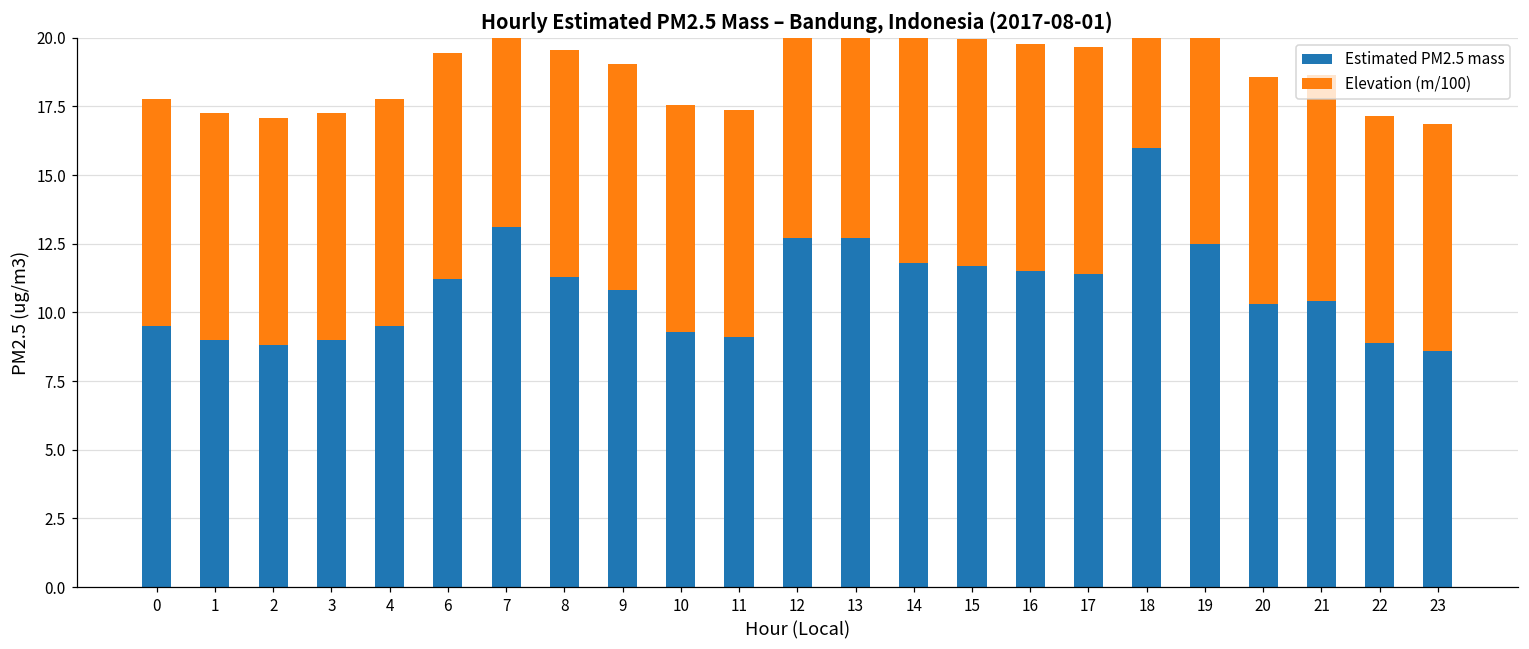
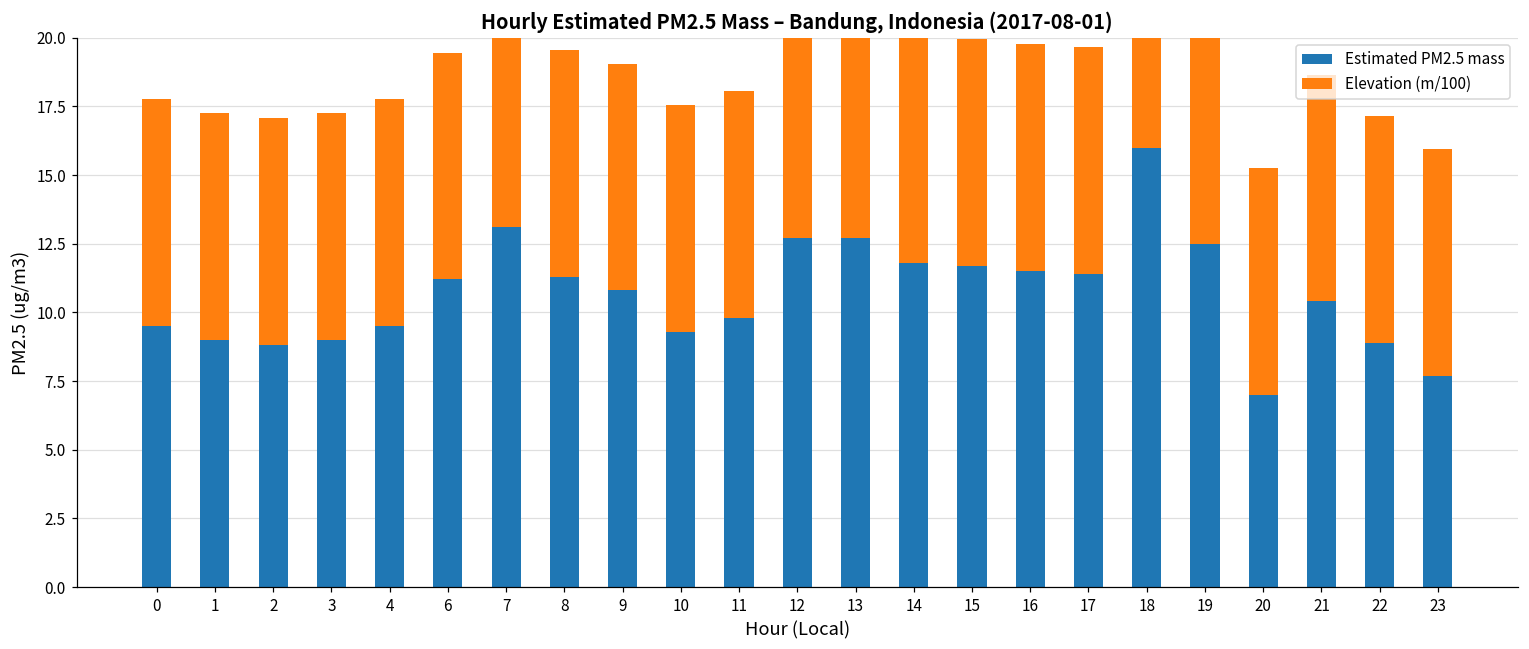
Estimated PM2.5 mass, 11: 9.1 -> 9.8
Estimated PM2.5 mass, 20: 10.3 -> 7.0
Estimated PM2.5 mass, 23: 8.6 -> 7.7
